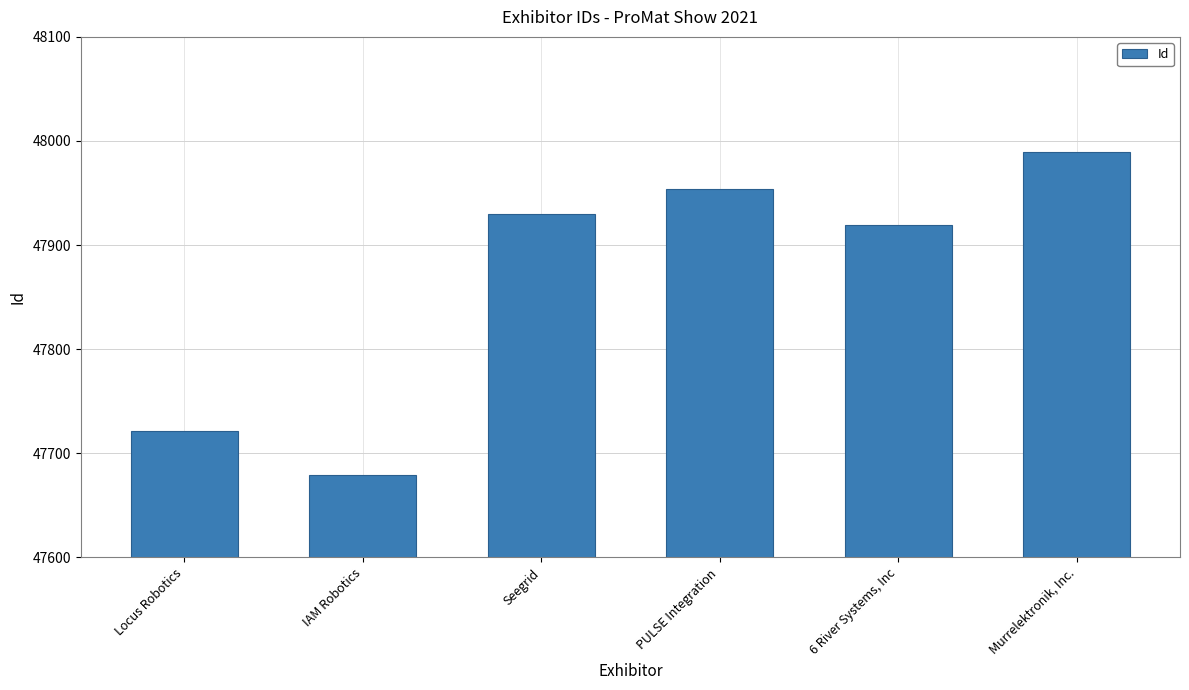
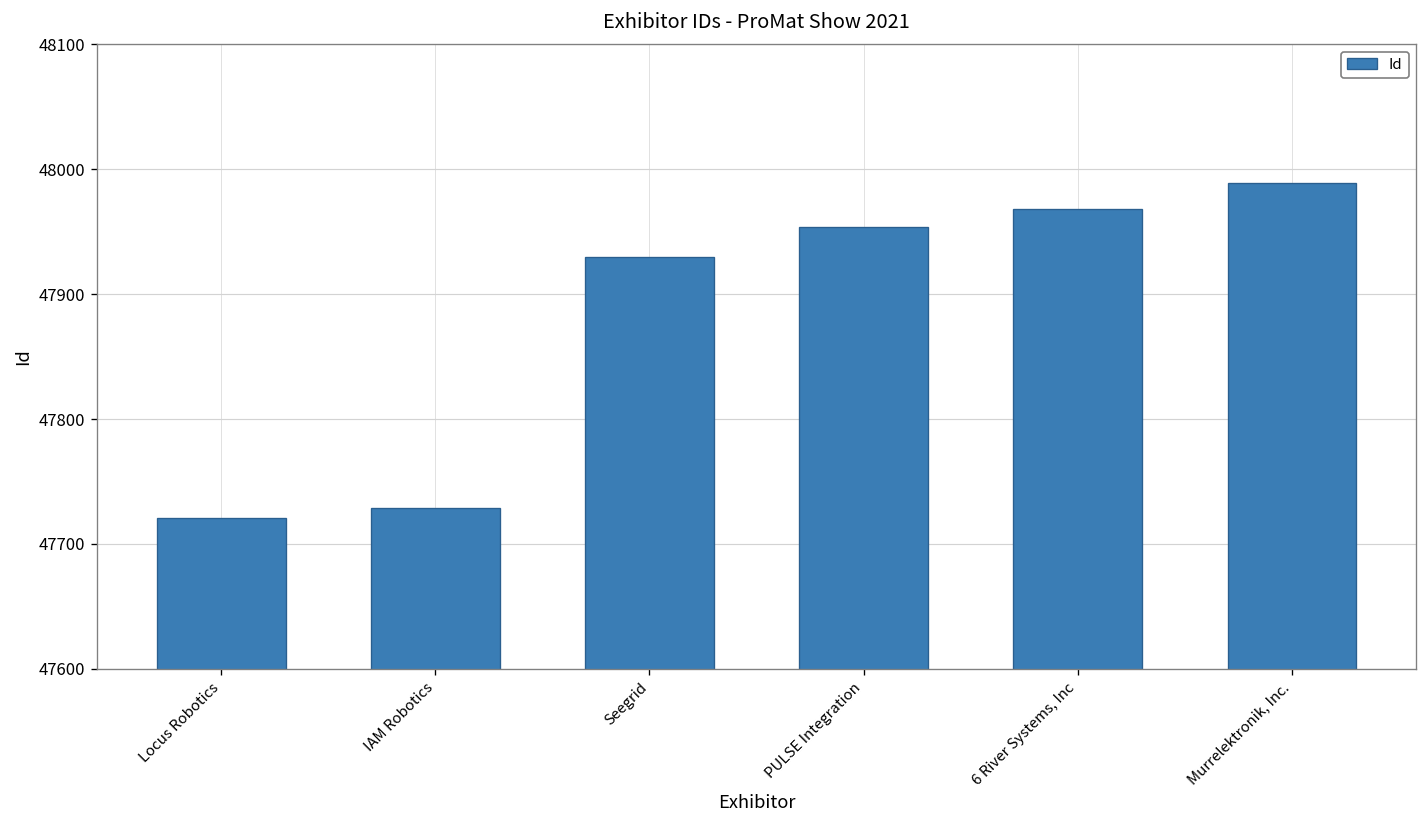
IAM Robotics: 47679 -> 47729
6 River Systems, Inc: 47919 -> 47968
